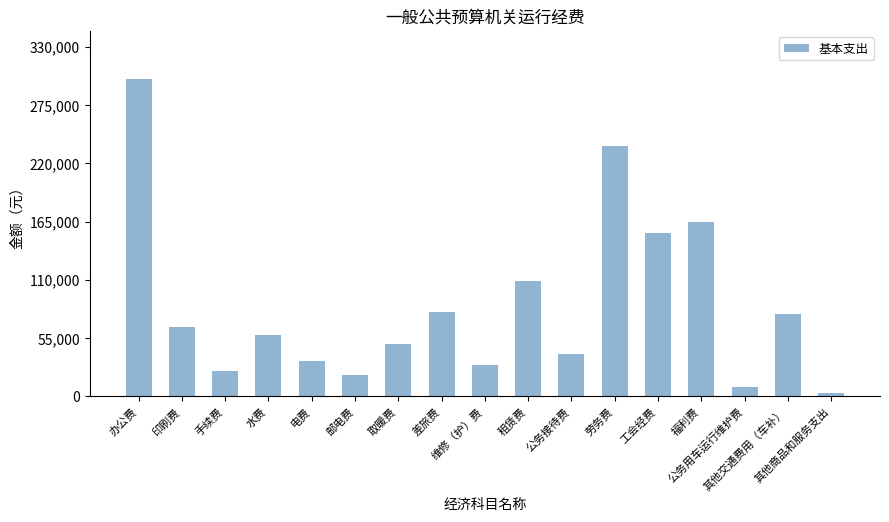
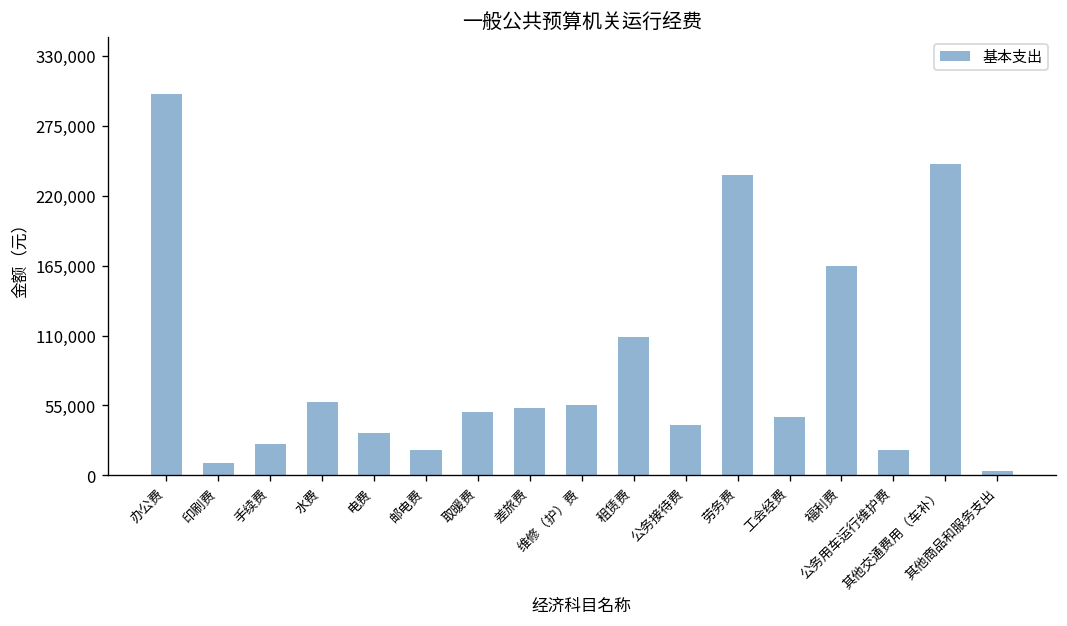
印刷费: 66,000 -> 10,000
差旅费: 80,000 -> 53,000
维修（护）费: 30,000 -> 55,000
工会经费: 154,000 -> 46,000
公务用车运行维护费: 9,000 -> 20,000
其他交通费用（车补）: 78,000 -> 245,000
